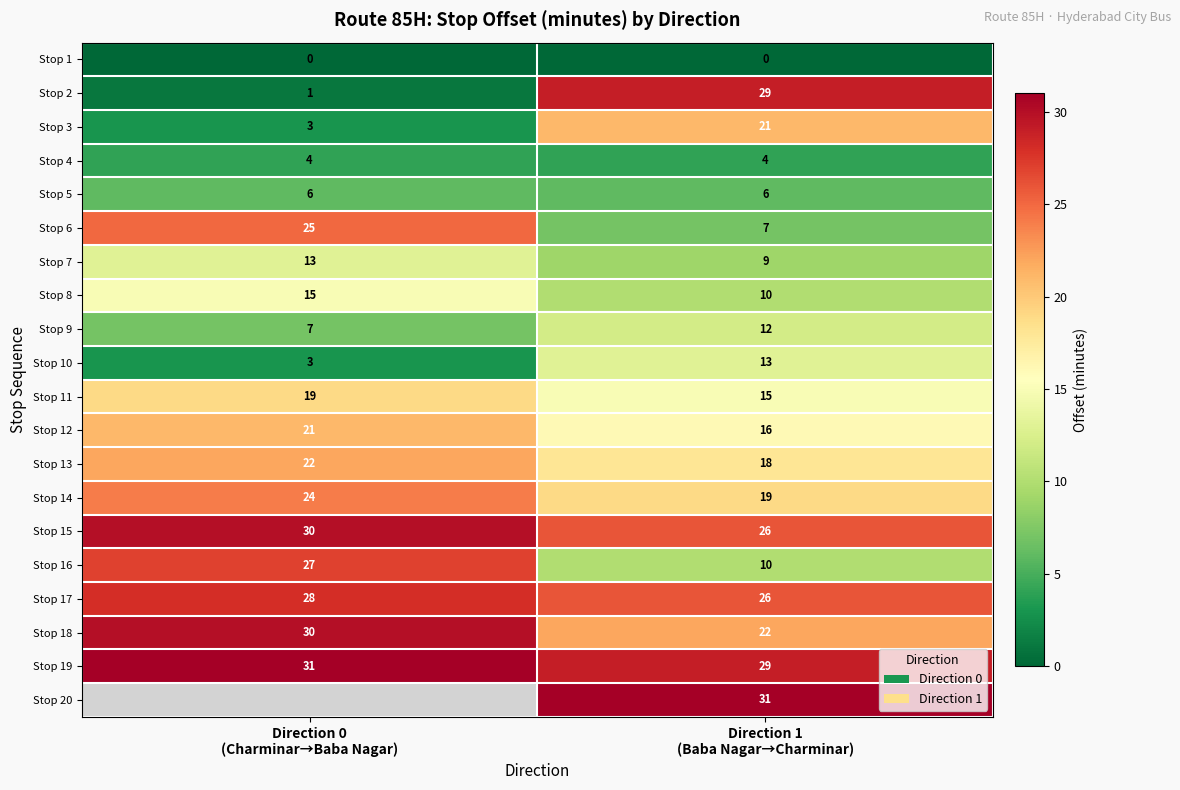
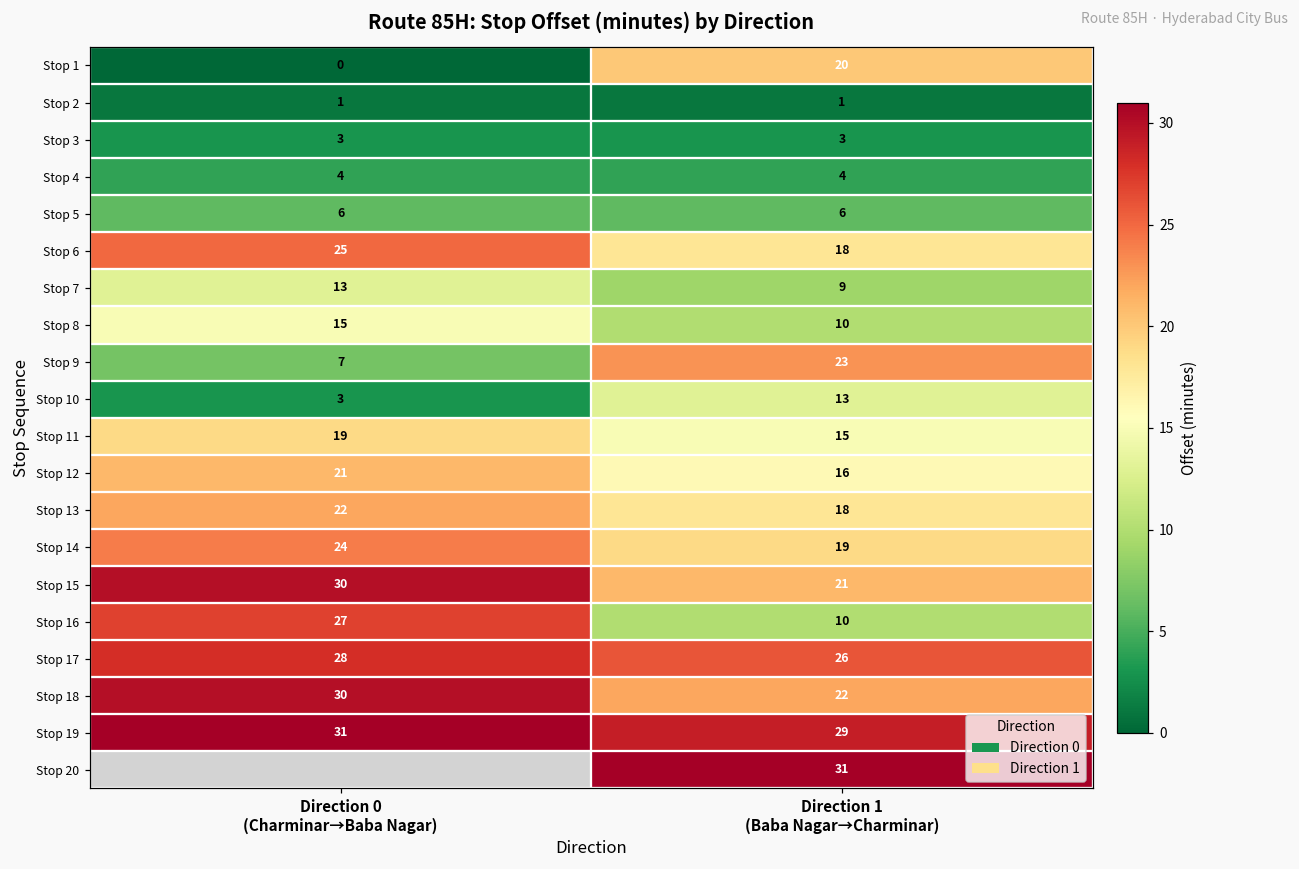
Stop 1, Direction 1 (Baba Nagar→Charminar): 0 -> 20
Stop 2, Direction 1 (Baba Nagar→Charminar): 29 -> 1
Stop 3, Direction 1 (Baba Nagar→Charminar): 21 -> 3
Stop 6, Direction 1 (Baba Nagar→Charminar): 7 -> 18
Stop 9, Direction 1 (Baba Nagar→Charminar): 12 -> 23
Stop 15, Direction 1 (Baba Nagar→Charminar): 26 -> 21
